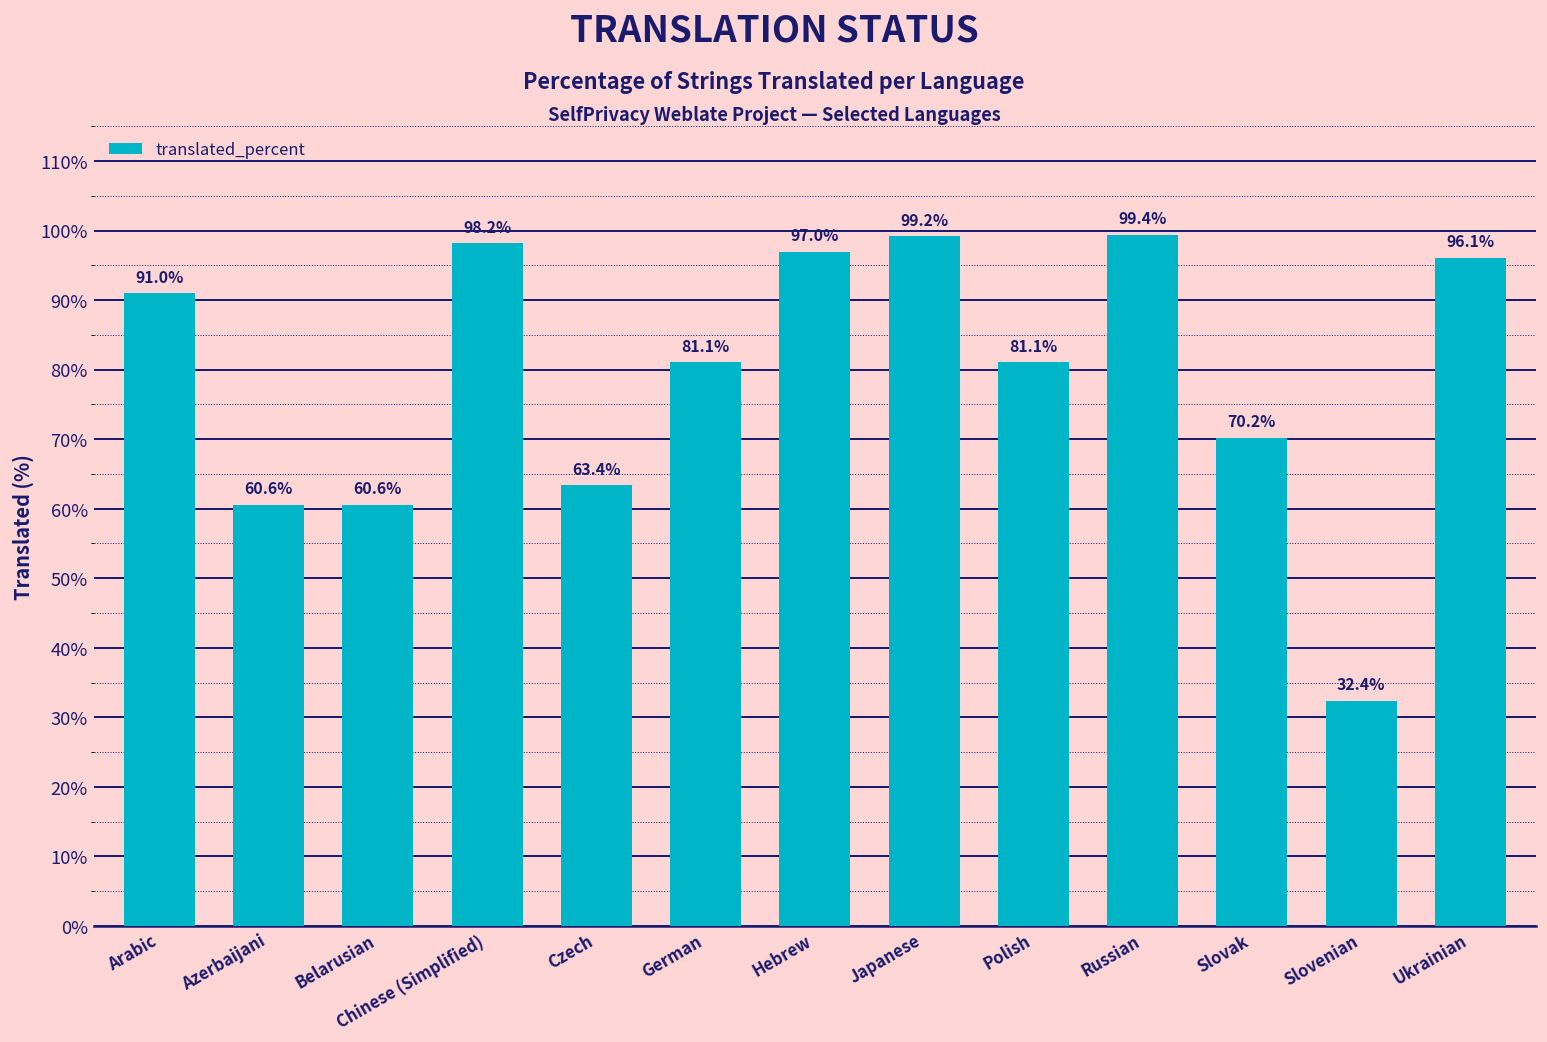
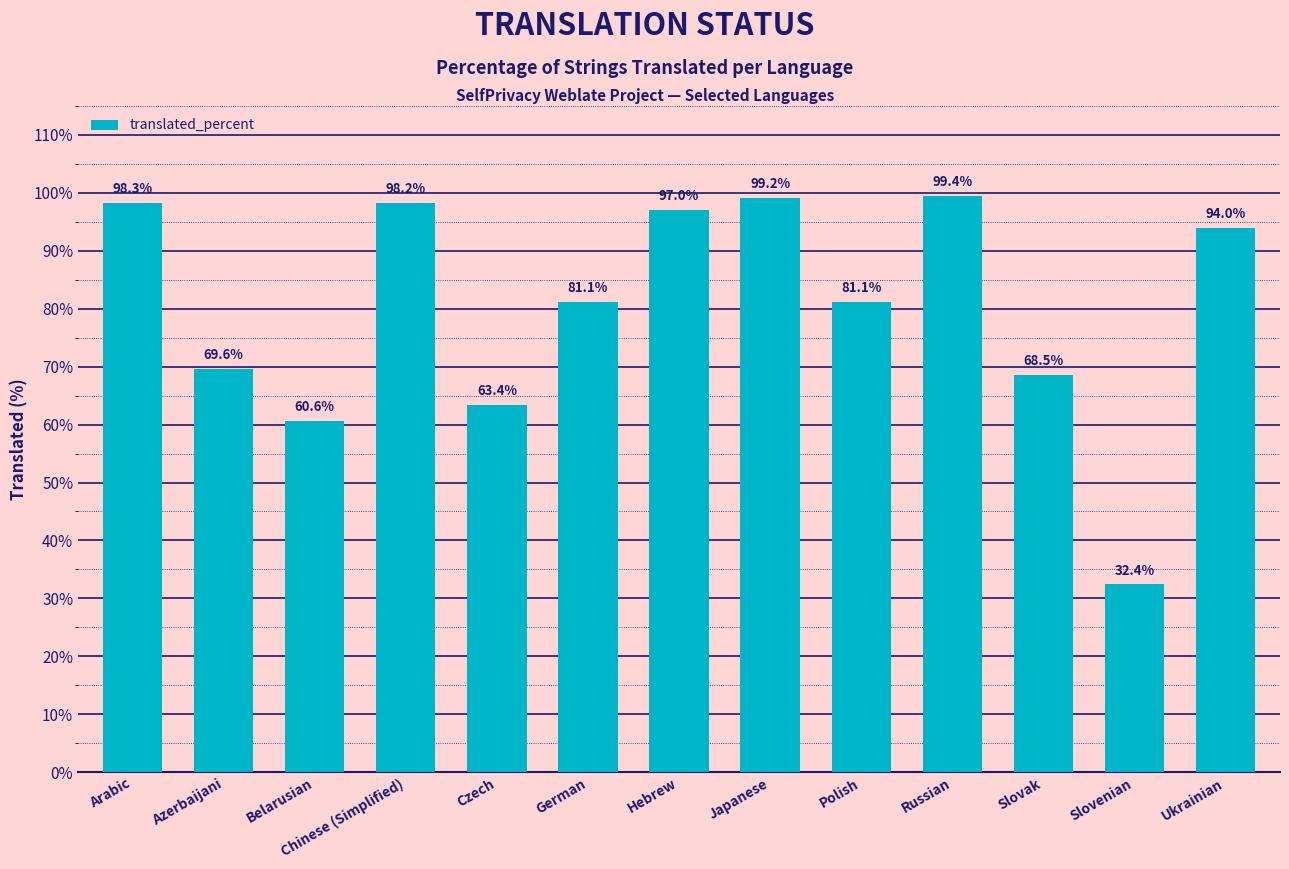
Arabic: 91.0% -> 98.3%
Azerbaijani: 60.6% -> 69.6%
Slovak: 70.2% -> 68.5%
Ukrainian: 96.1% -> 94.0%
